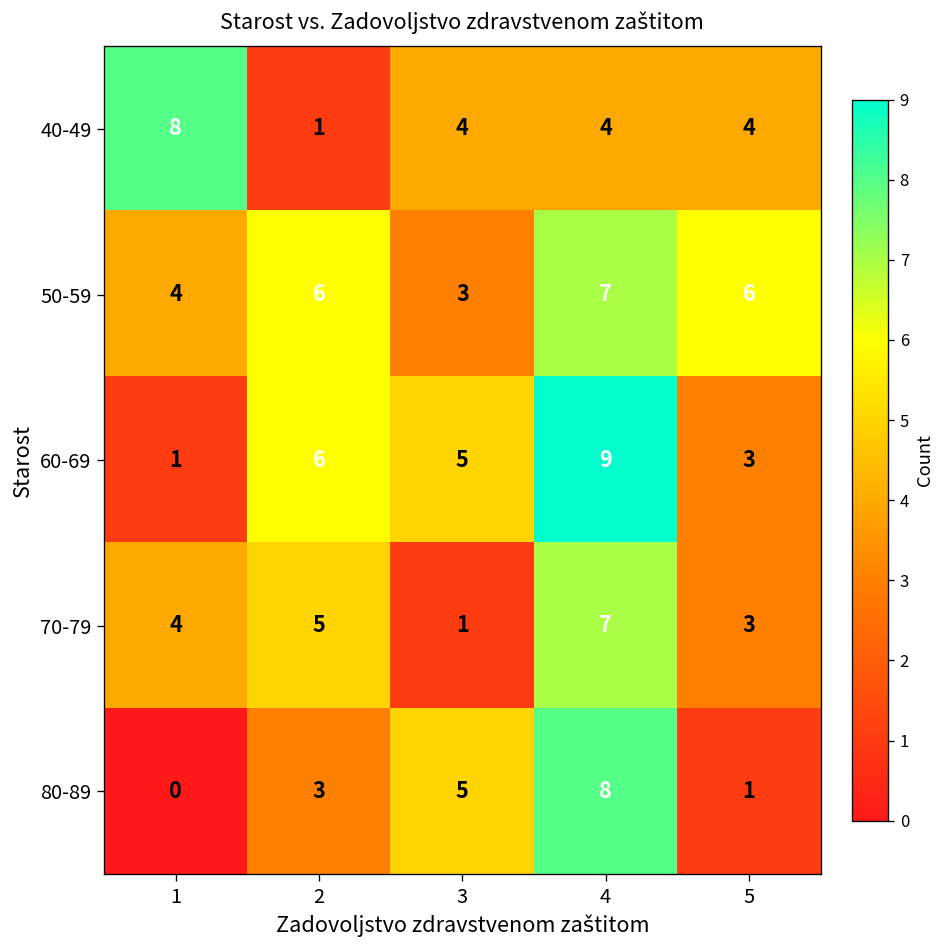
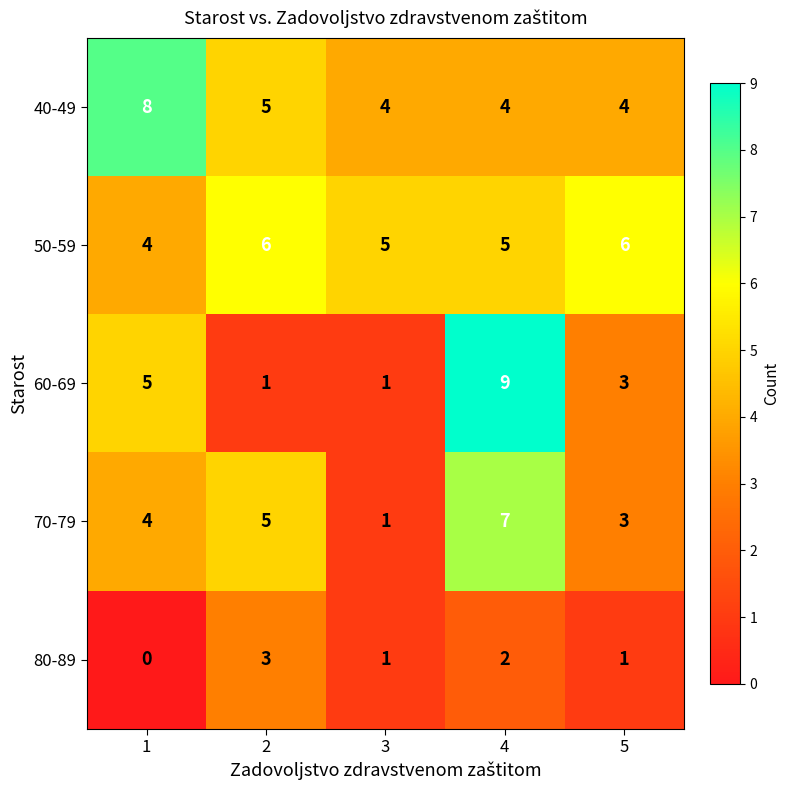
40-49, 2: 1 -> 5
50-59, 3: 3 -> 5
50-59, 4: 7 -> 5
60-69, 1: 1 -> 5
60-69, 2: 6 -> 1
60-69, 3: 5 -> 1
80-89, 3: 5 -> 1
80-89, 4: 8 -> 2
